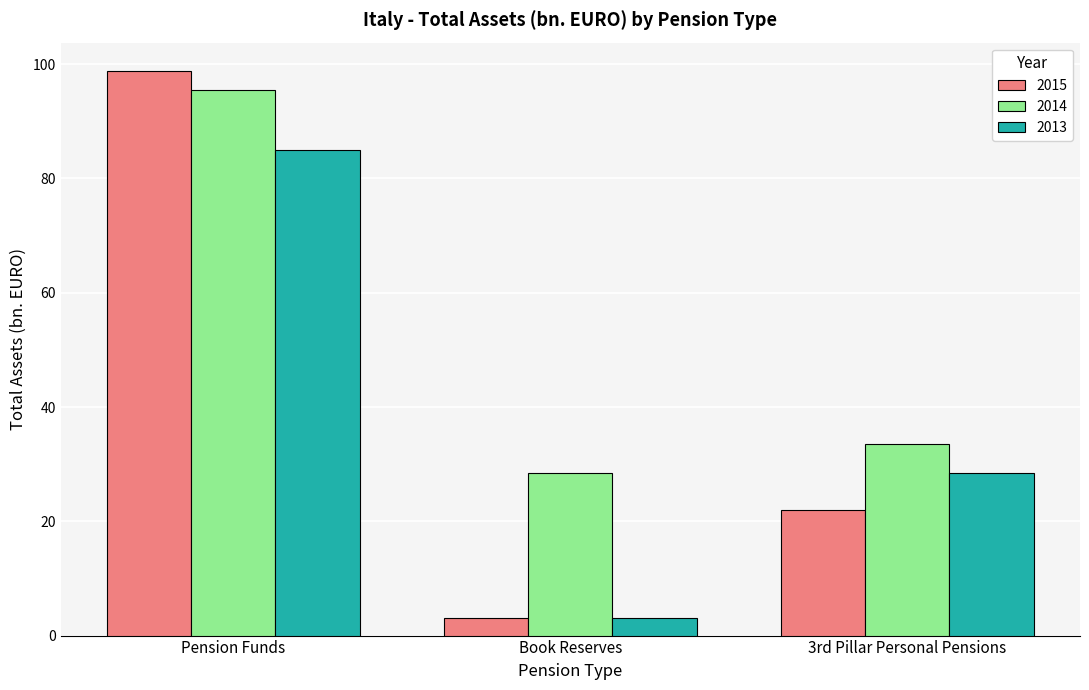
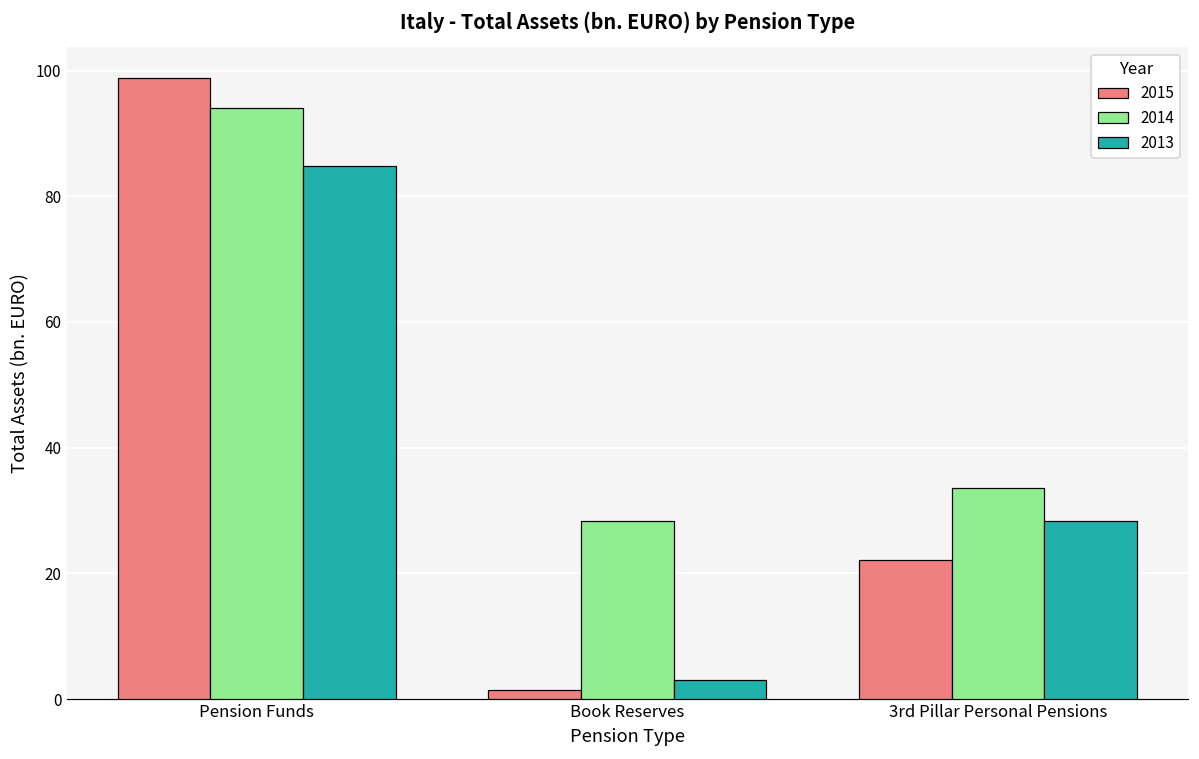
2014, Pension Funds: 95 -> 94
2015, Book Reserves: 3 -> 1
